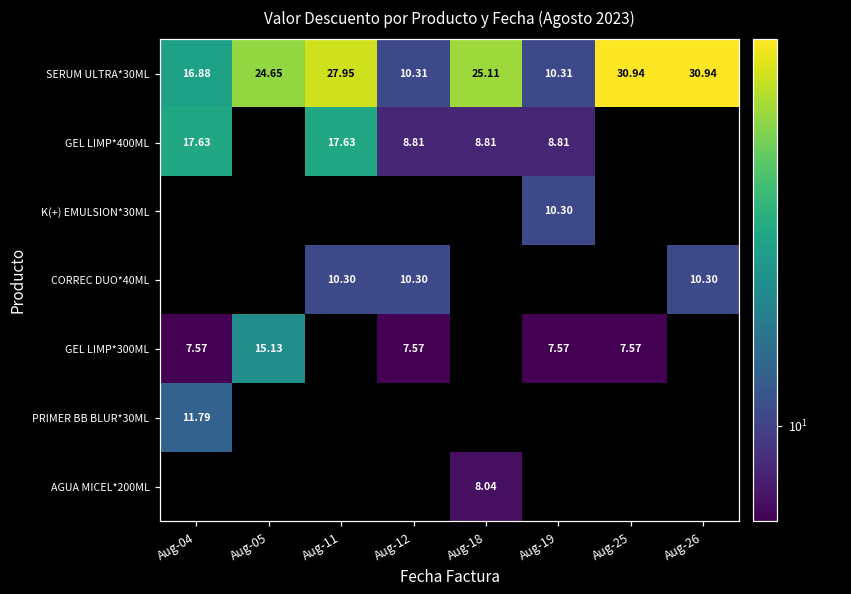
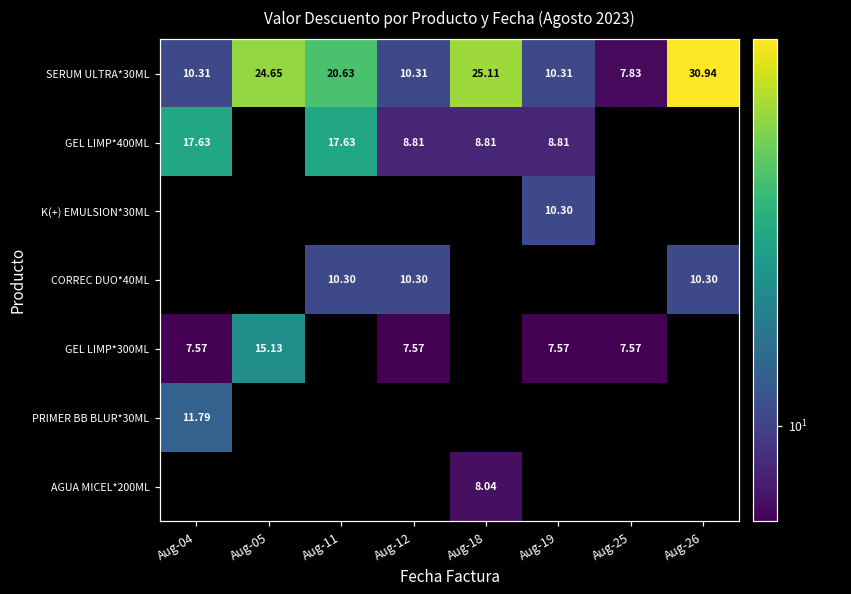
SERUM ULTRA*30ML, Aug-04: 16.88 -> 10.31
SERUM ULTRA*30ML, Aug-11: 27.95 -> 20.63
SERUM ULTRA*30ML, Aug-25: 30.94 -> 7.83
